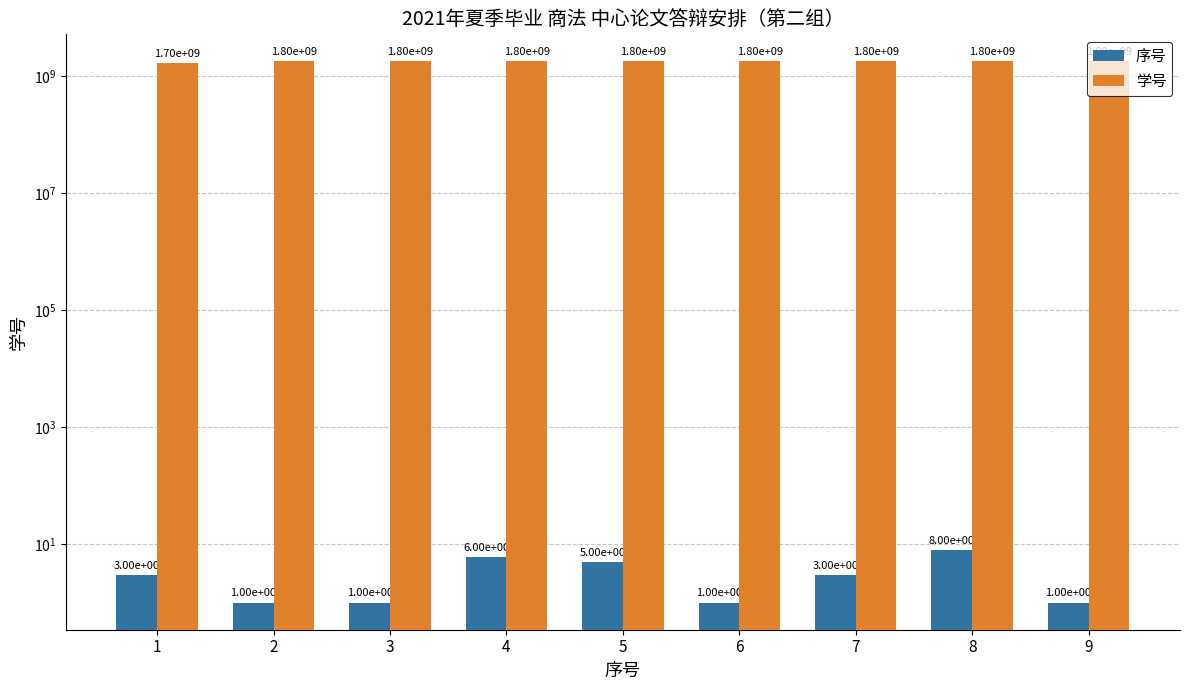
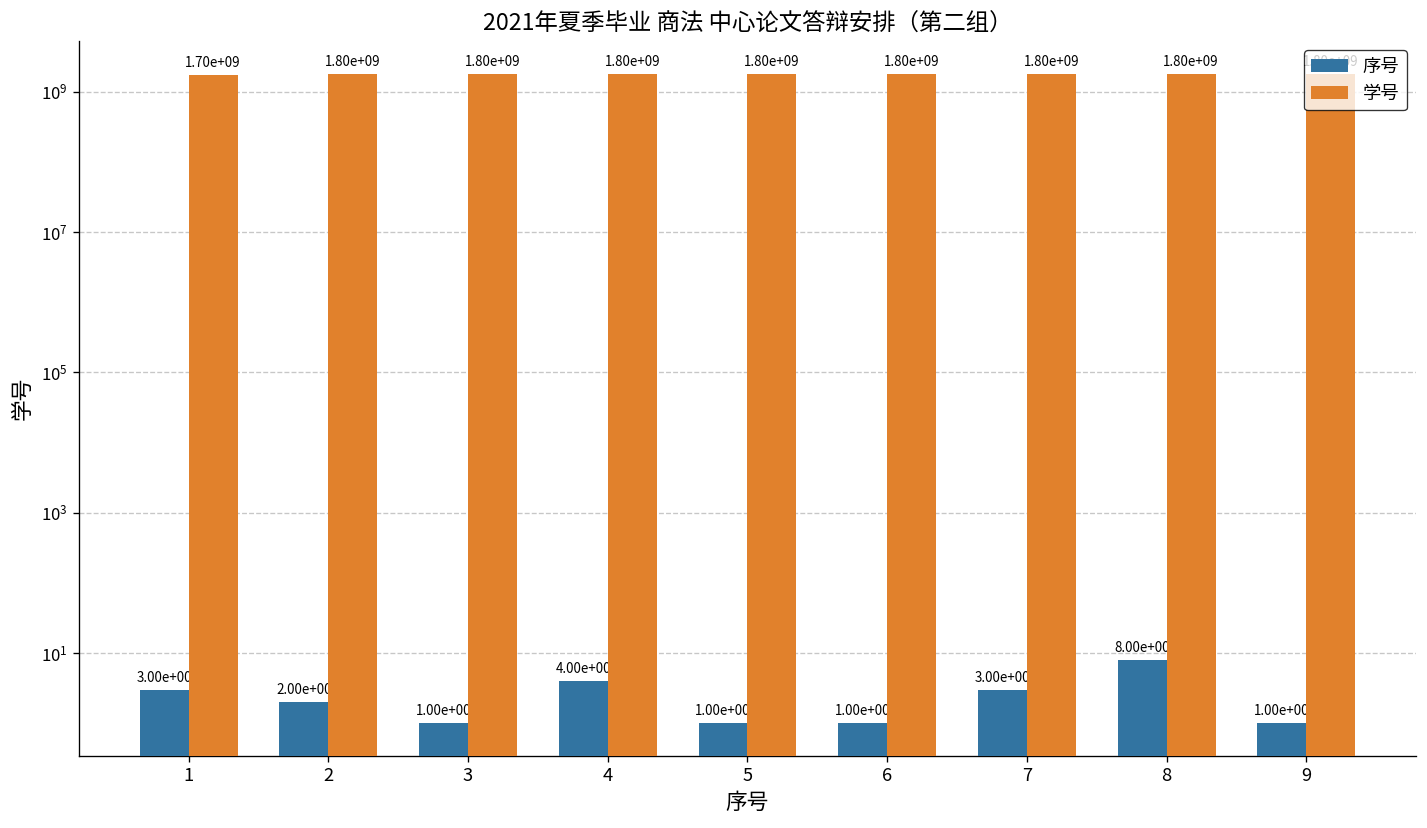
序号, 2: 1.00e+00 -> 2.00e+00
序号, 4: 6.00e+00 -> 4.00e+00
序号, 5: 5.00e+00 -> 1.00e+00
